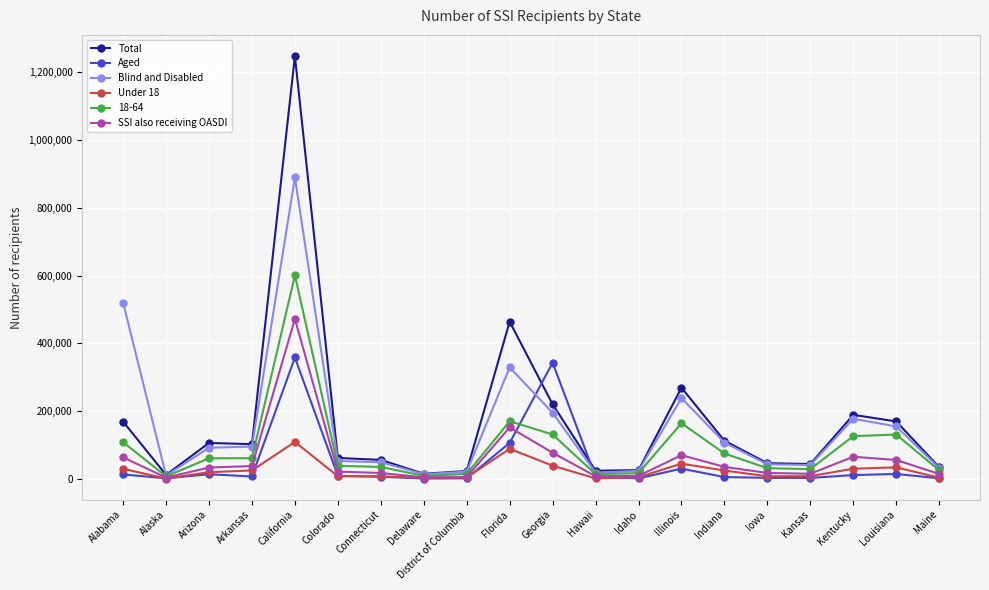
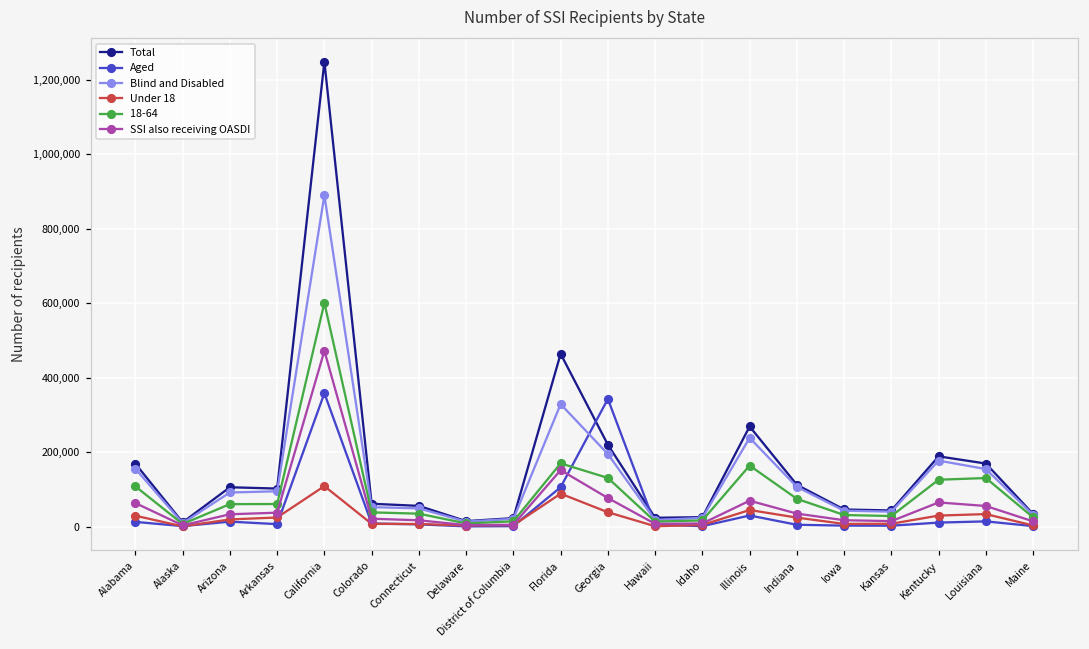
Blind and Disabled, Alabama: 520,000 -> 160,000
